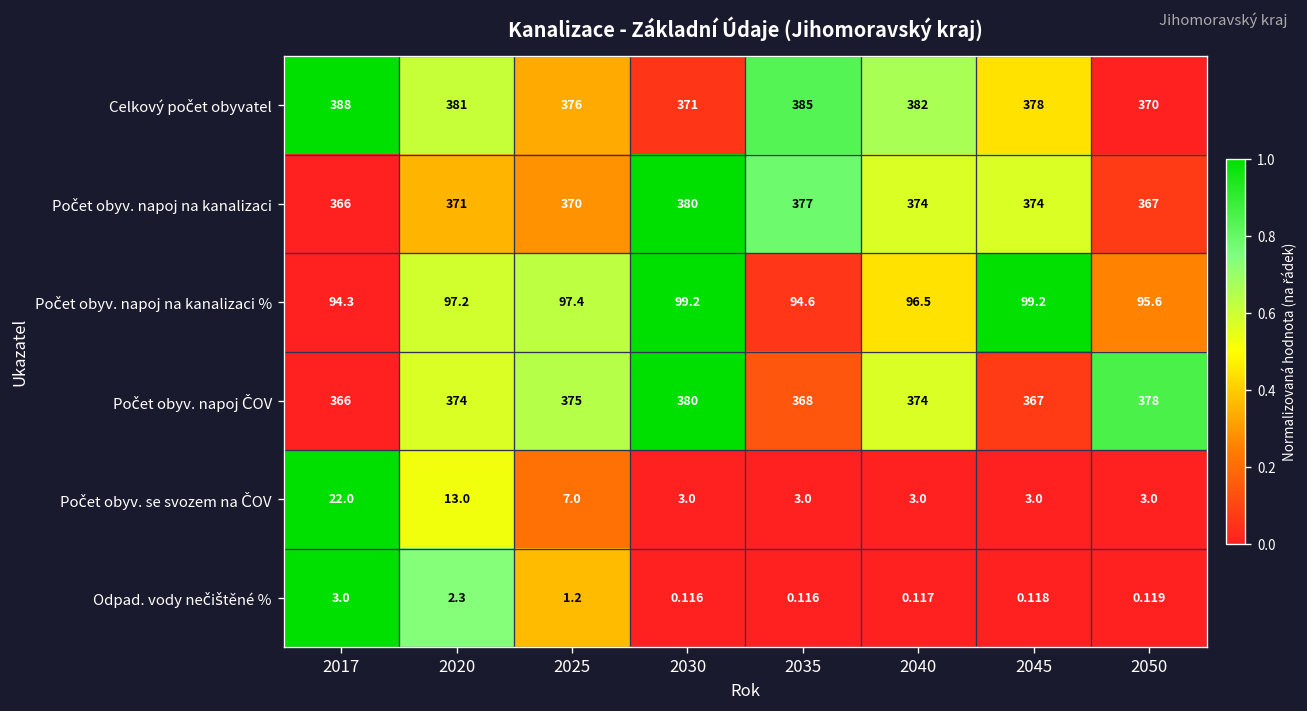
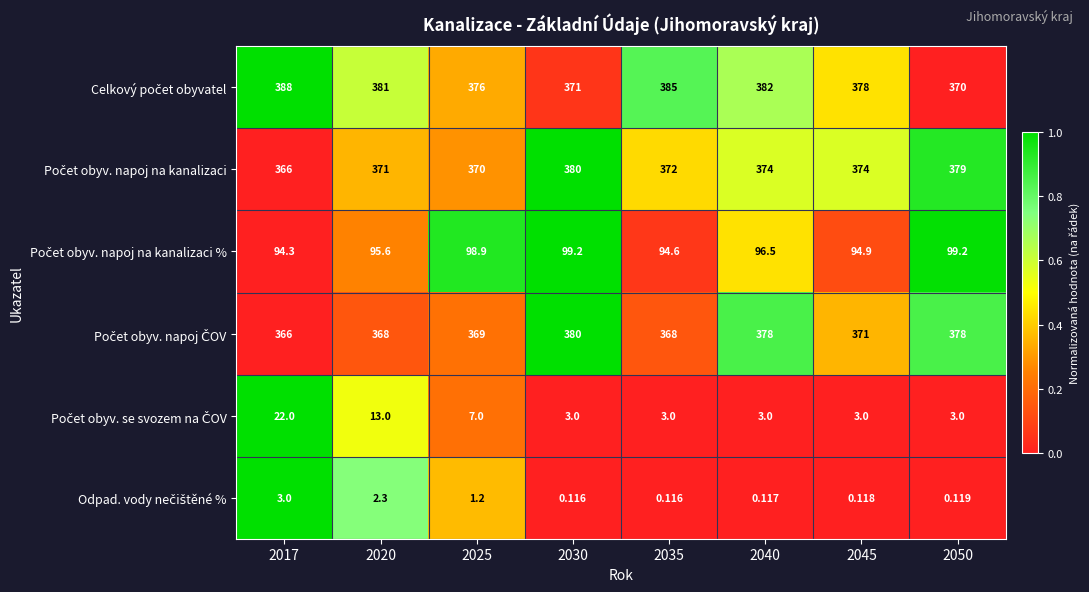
Počet obyv. napoj na kanalizaci, 2035: 377 -> 372
Počet obyv. napoj na kanalizaci, 2050: 367 -> 379
Počet obyv. napoj na kanalizaci %, 2020: 97.2 -> 95.6
Počet obyv. napoj na kanalizaci %, 2025: 97.4 -> 98.9
Počet obyv. napoj na kanalizaci %, 2045: 99.2 -> 94.9
Počet obyv. napoj na kanalizaci %, 2050: 95.6 -> 99.2
Počet obyv. napoj ČOV, 2020: 374 -> 368
Počet obyv. napoj ČOV, 2025: 375 -> 369
Počet obyv. napoj ČOV, 2040: 374 -> 378
Počet obyv. napoj ČOV, 2045: 367 -> 371
